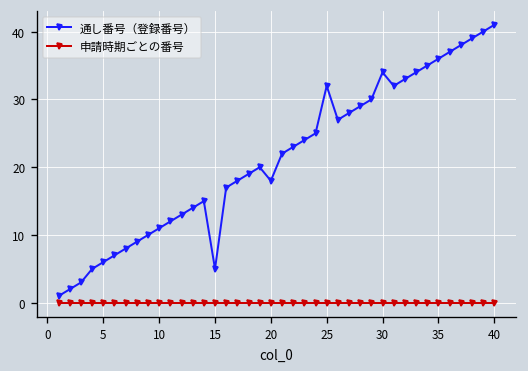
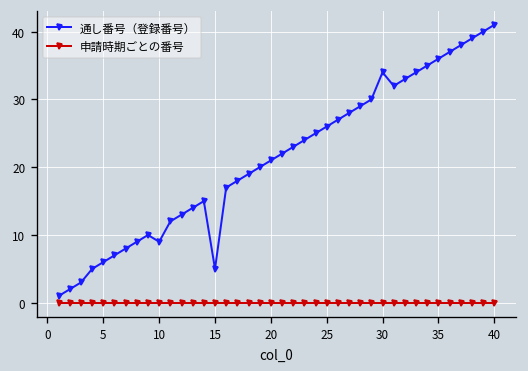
通し番号（登録番号）, 10: 11 -> 9
通し番号（登録番号）, 20: 18 -> 21
通し番号（登録番号）, 25: 32 -> 26
